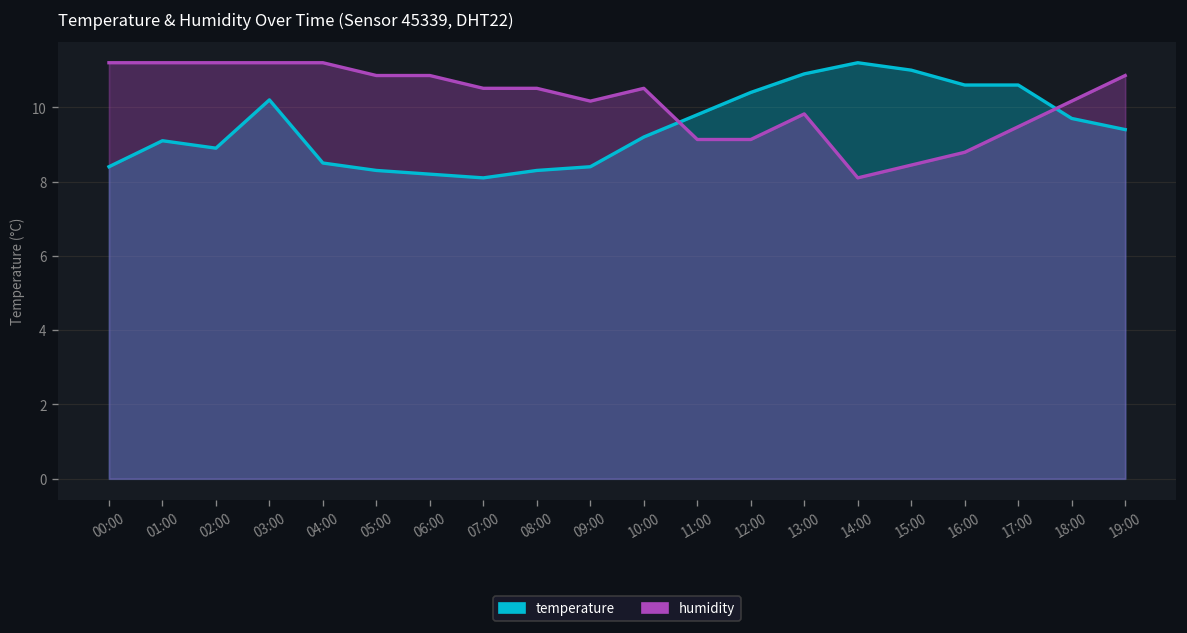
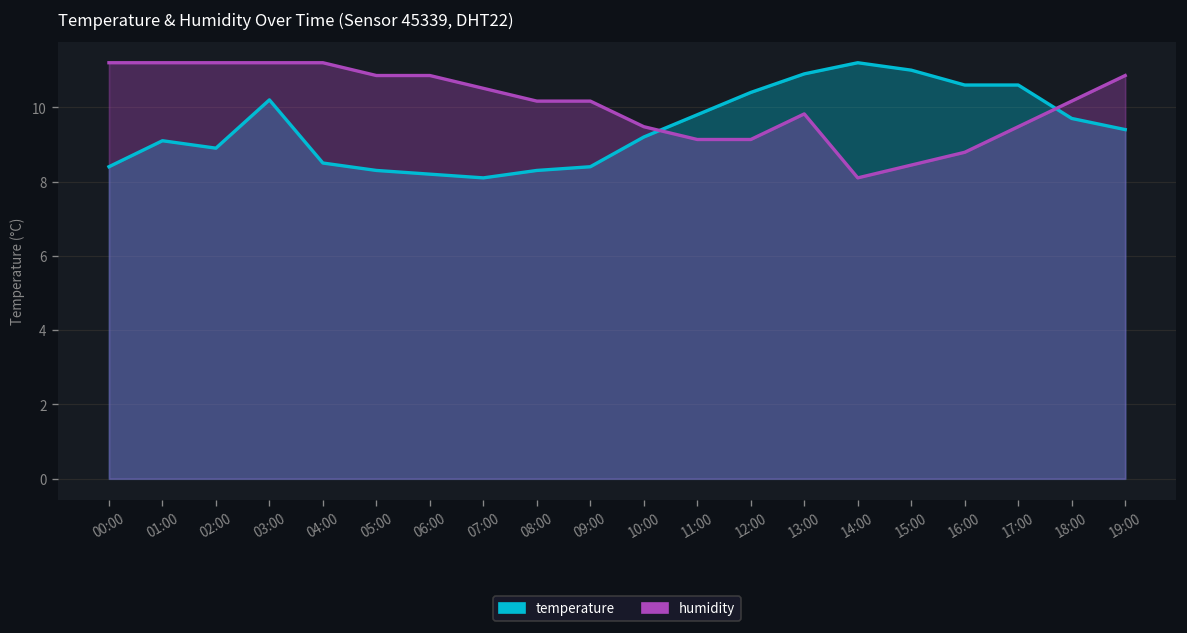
humidity, 08:00: 10.5 -> 10.2
humidity, 10:00: 10.5 -> 9.5
